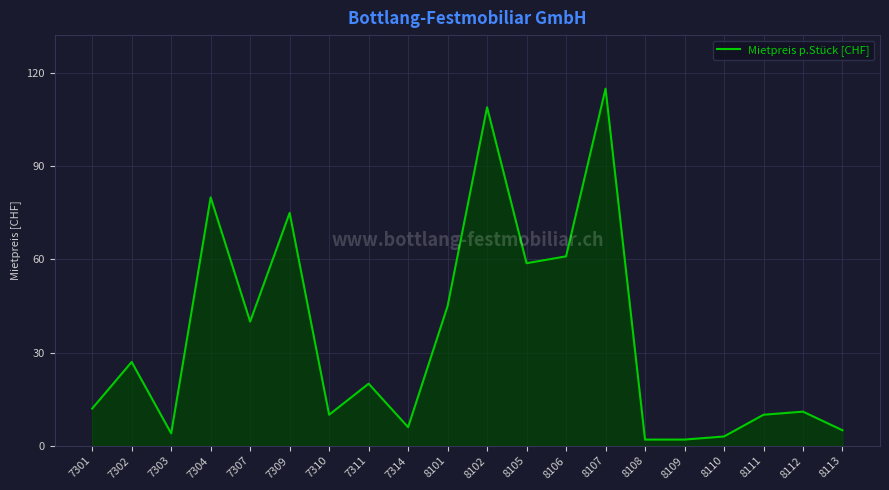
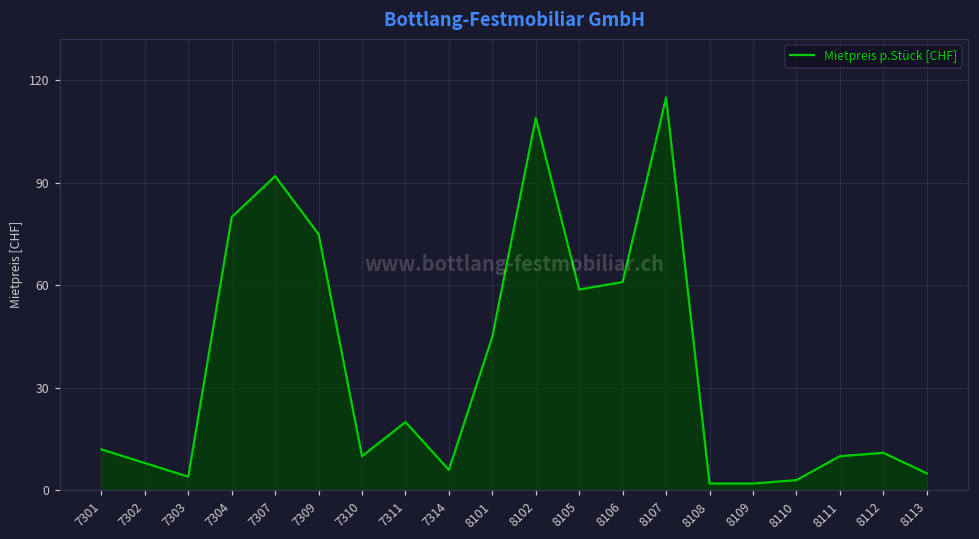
7302: 27 -> 8
7307: 40 -> 92
